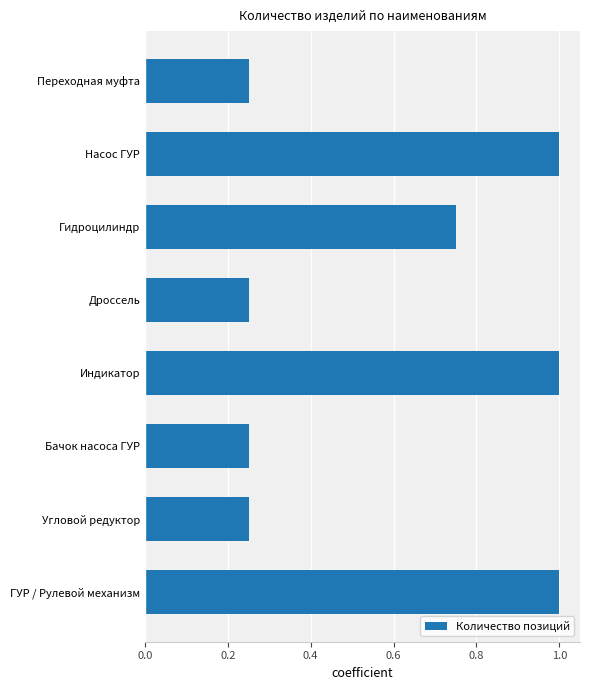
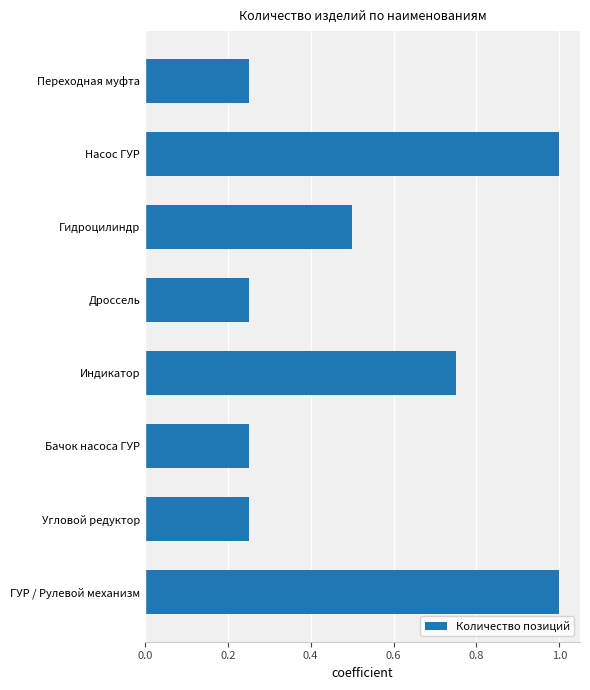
Гидроцилиндр: 0.75 -> 0.50
Индикатор: 1.00 -> 0.75
